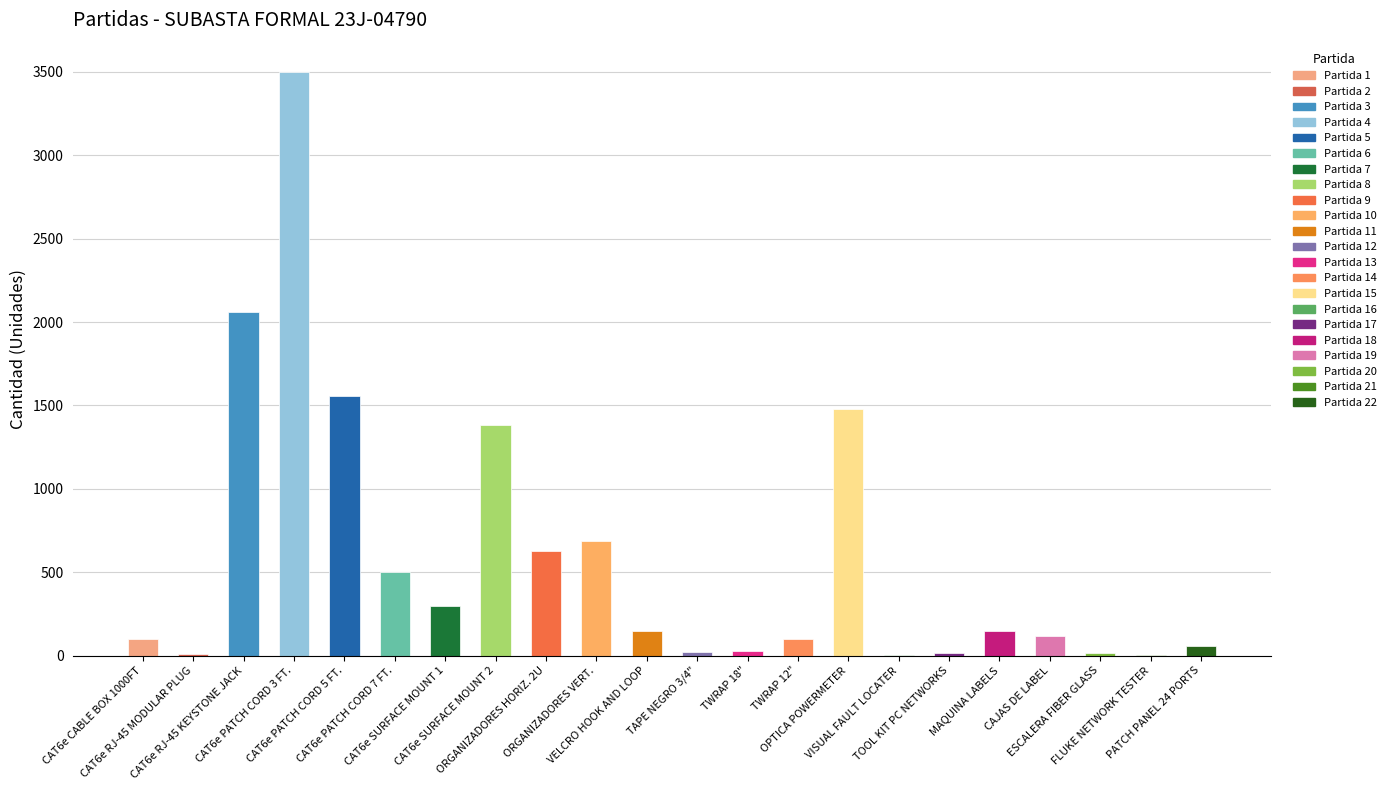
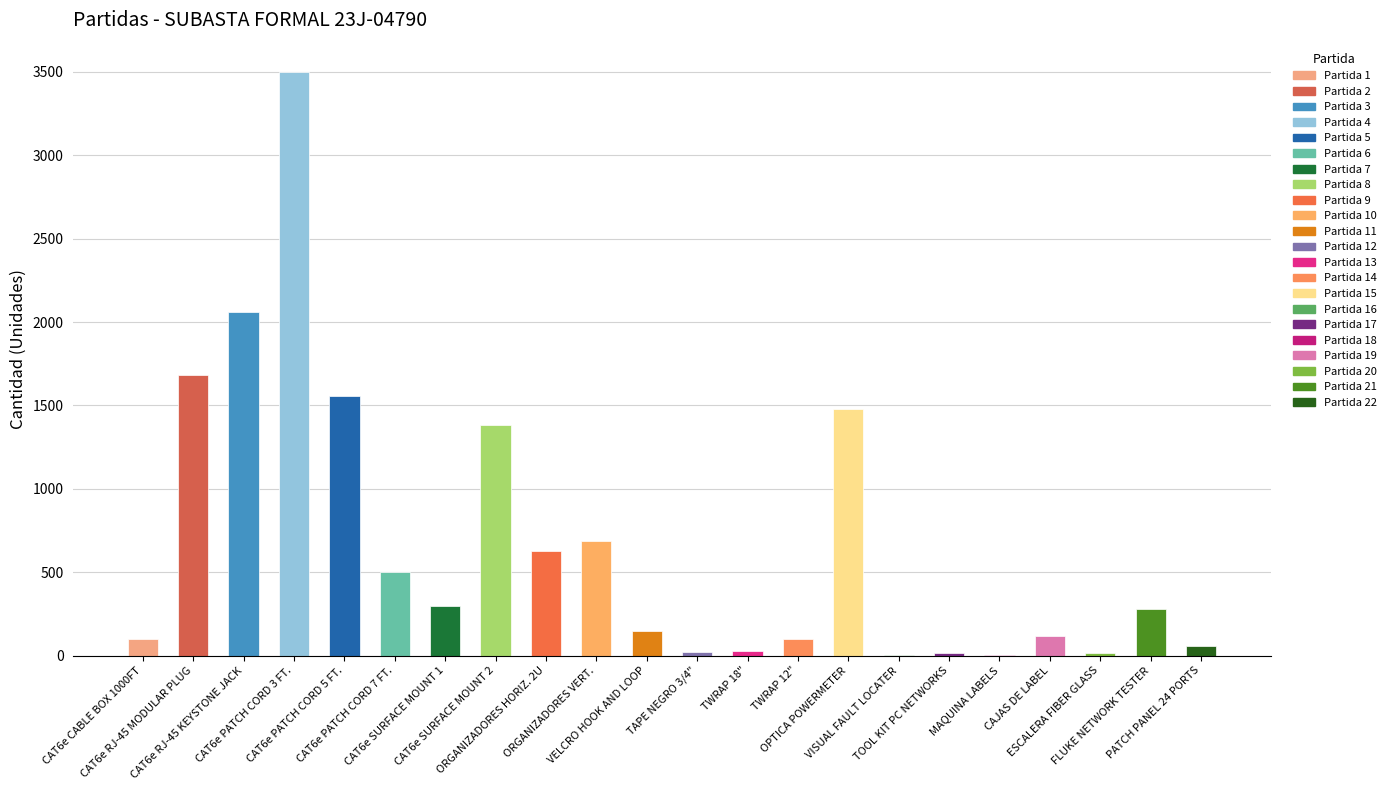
CAT6e RJ-45 MODULAR PLUG: 10 -> 1680
MAQUINA LABELS: 150 -> 10
FLUKE NETWORK TESTER: 0 -> 280
